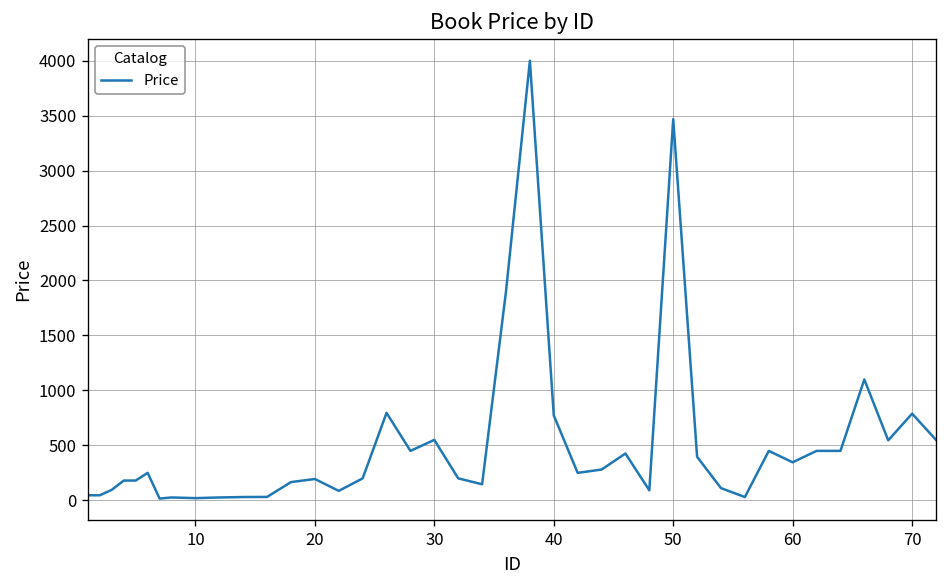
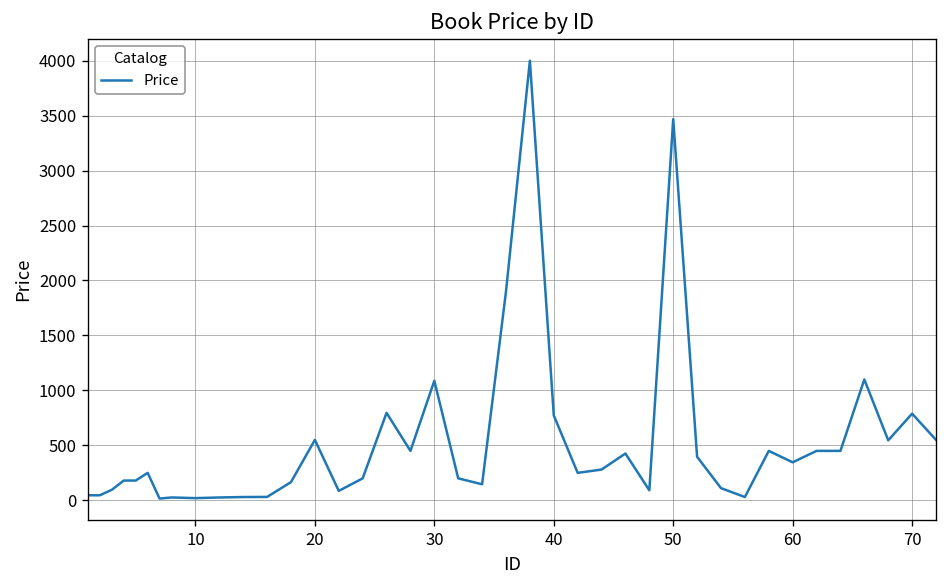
20: 200 -> 500
30: 500 -> 1100
